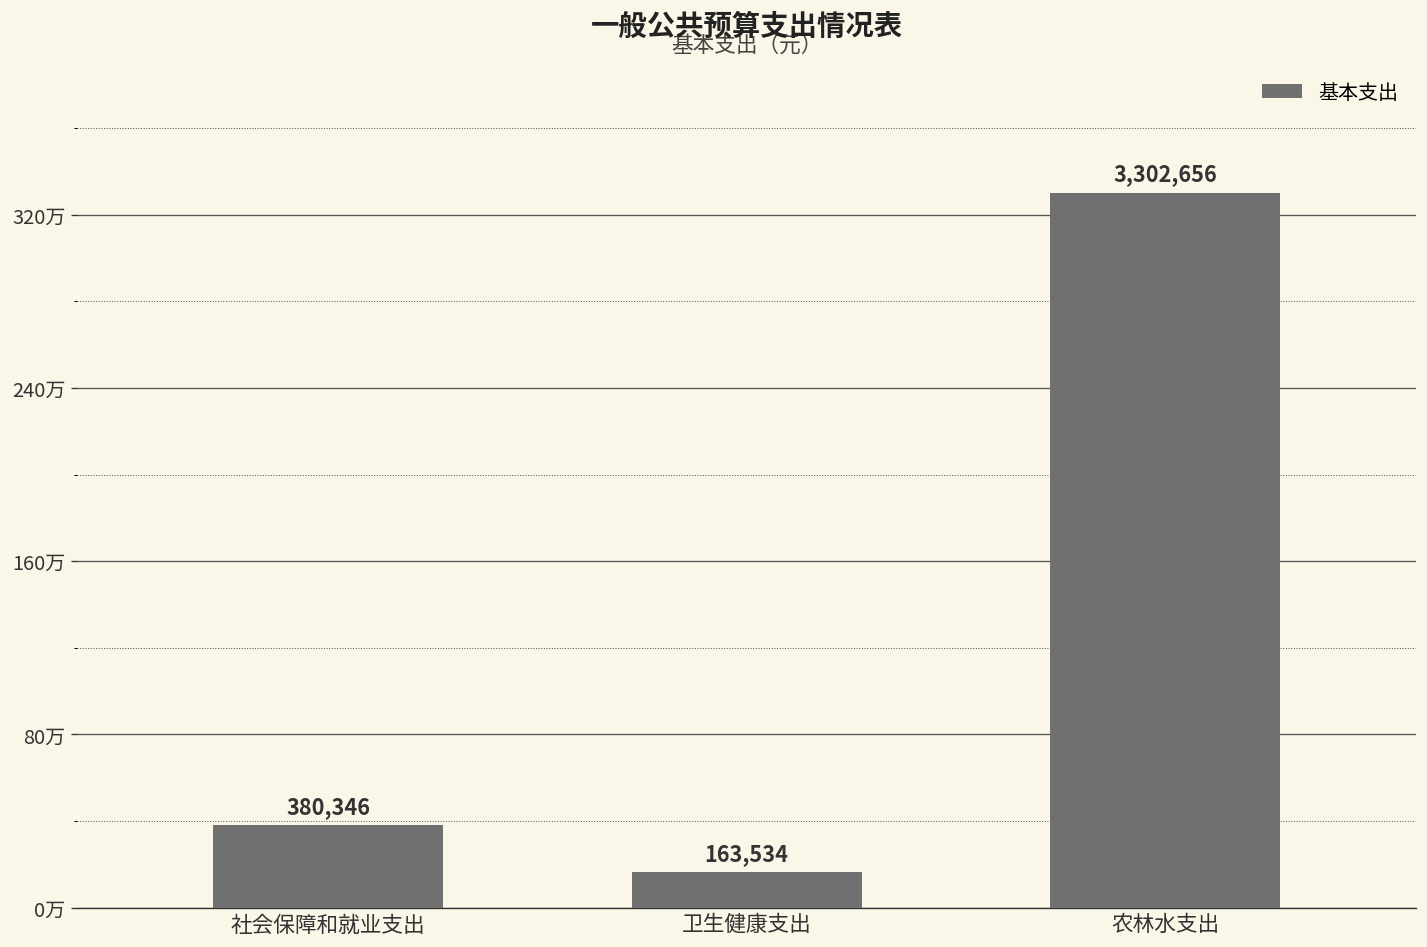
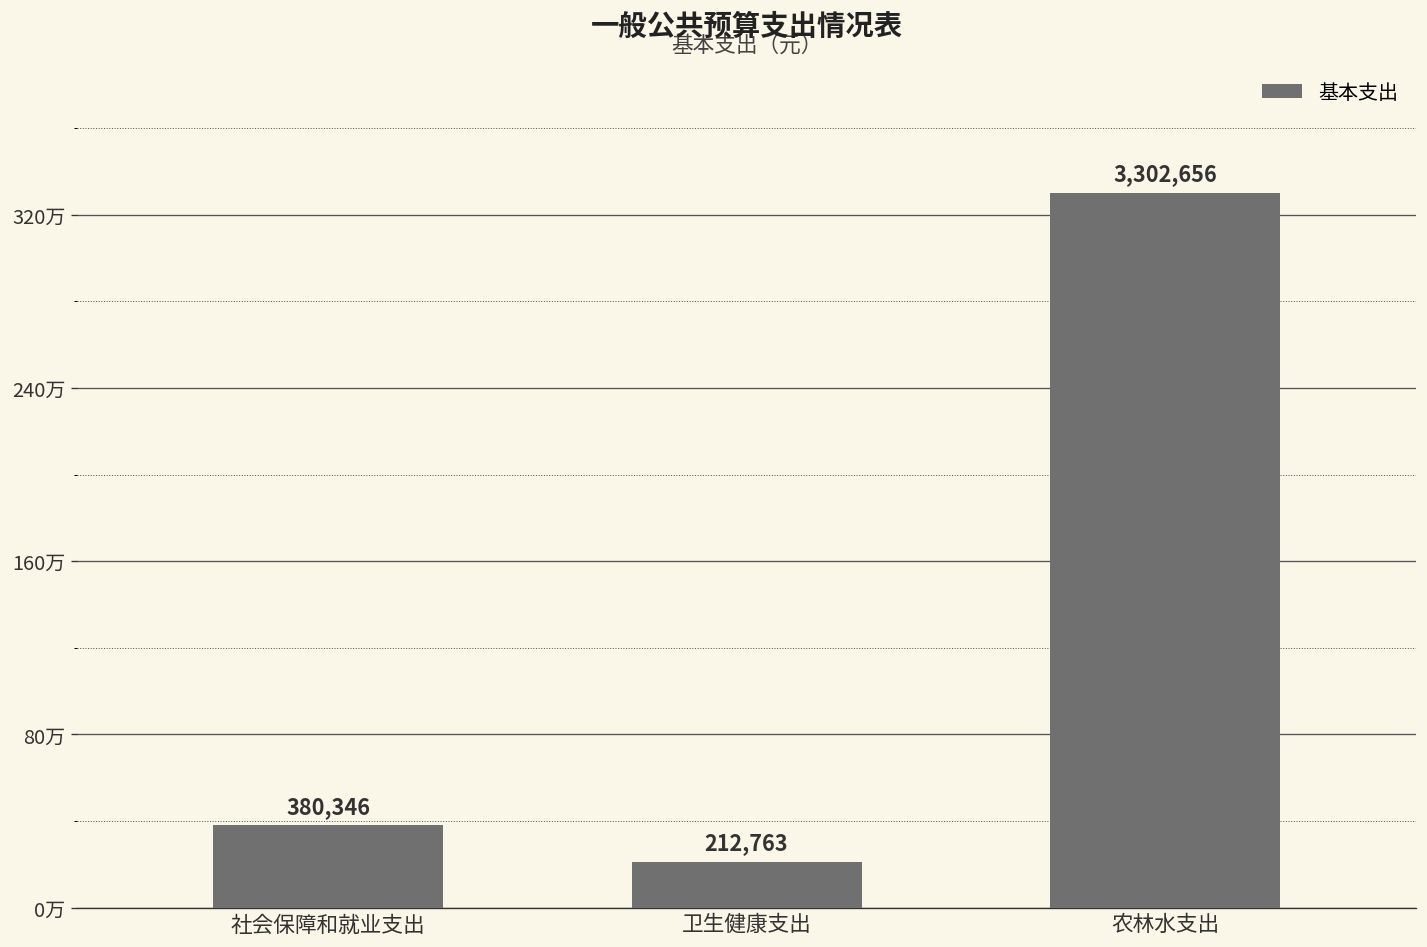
卫生健康支出: 163,534 -> 212,763
